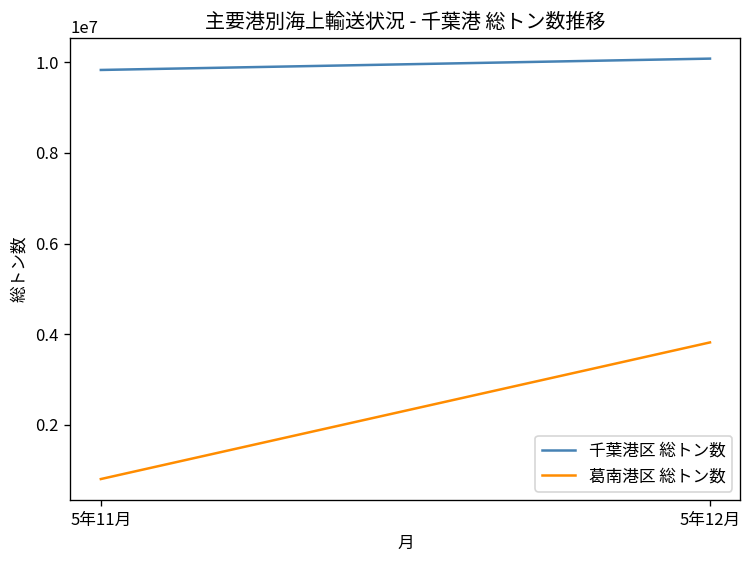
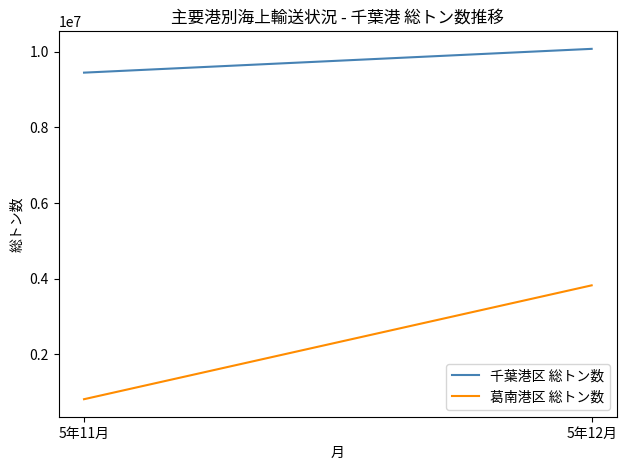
千葉港区 総トン数, 5年11月: 9800000 -> 9500000
